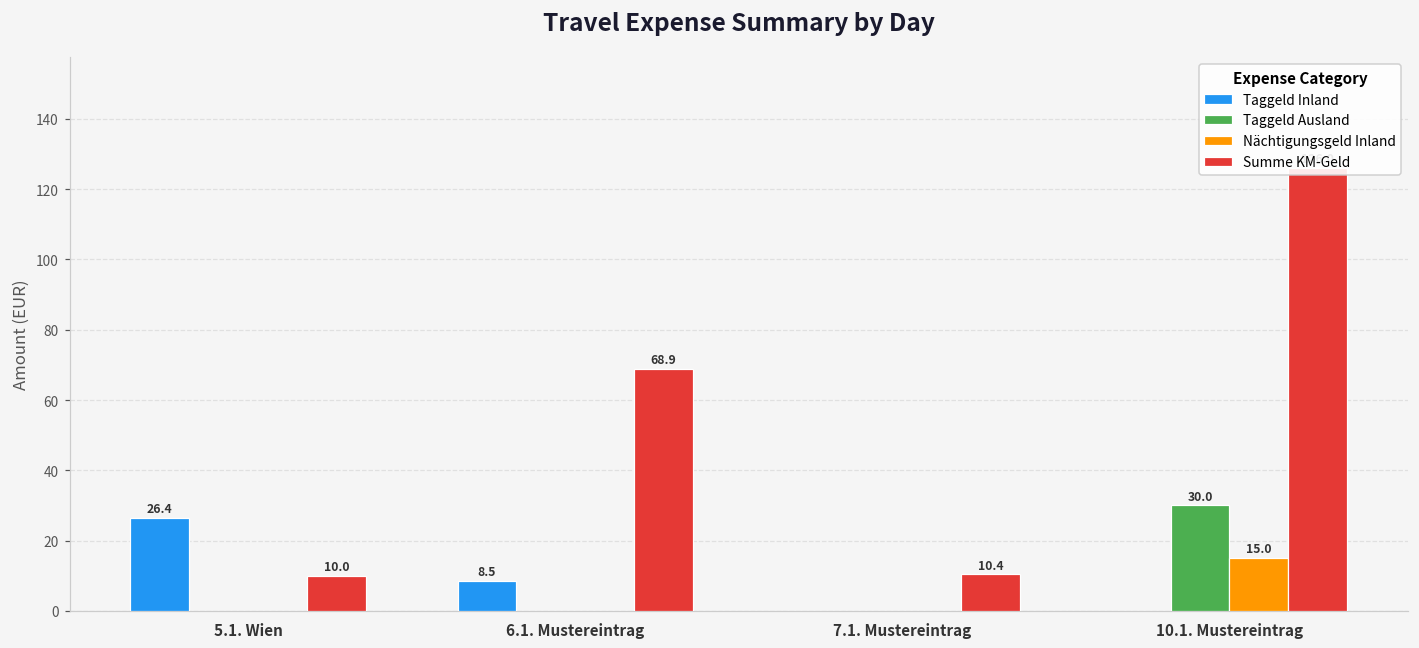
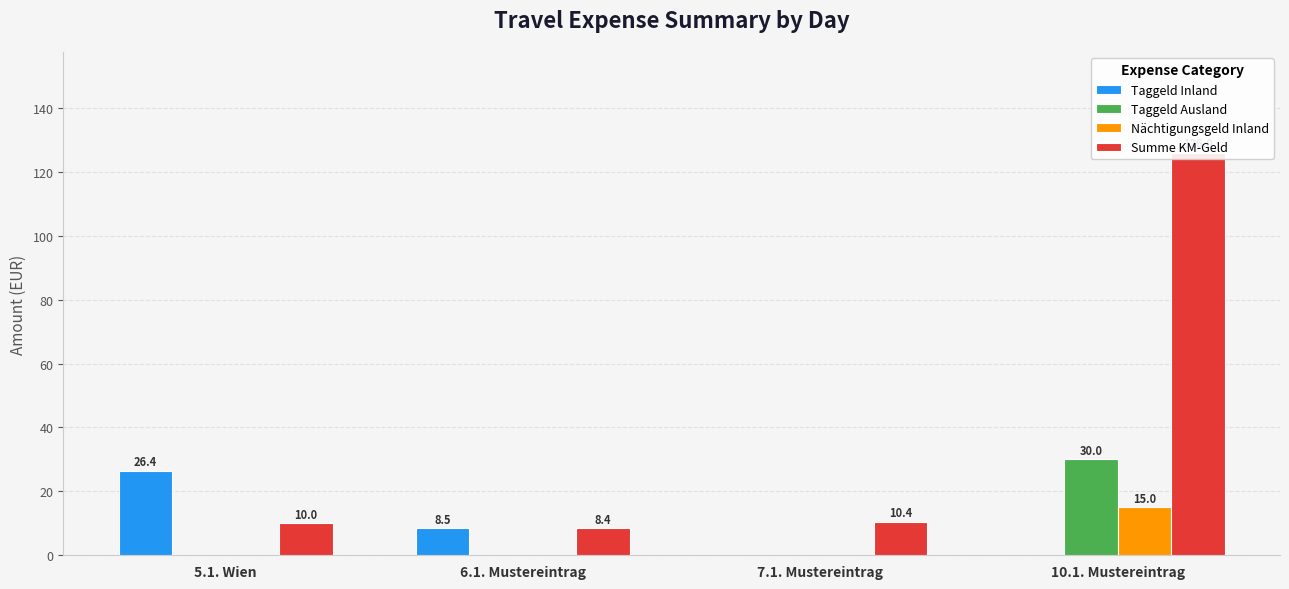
Summe KM-Geld, 6.1. Mustereintrag: 68.9 -> 8.4
